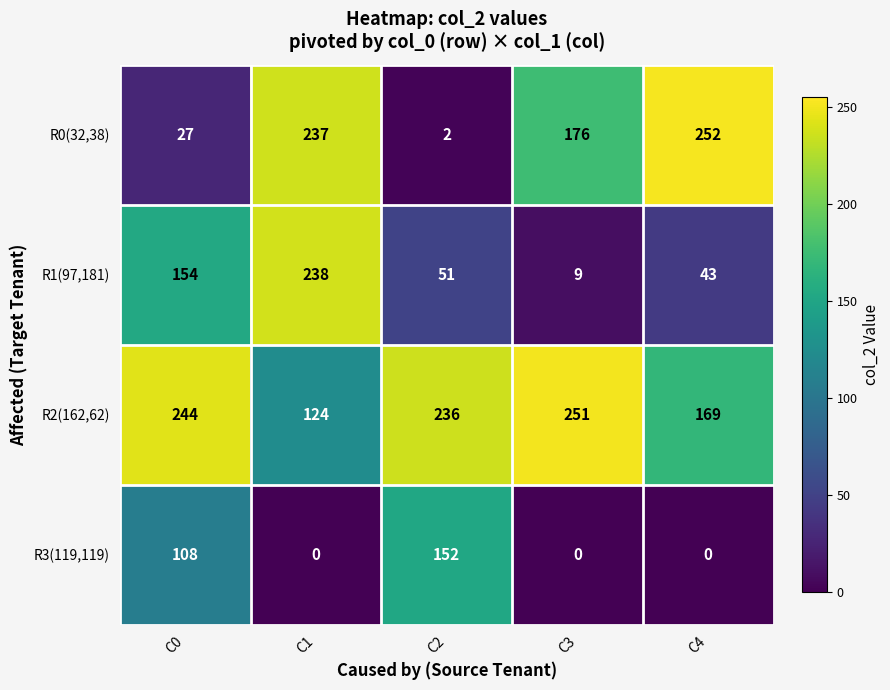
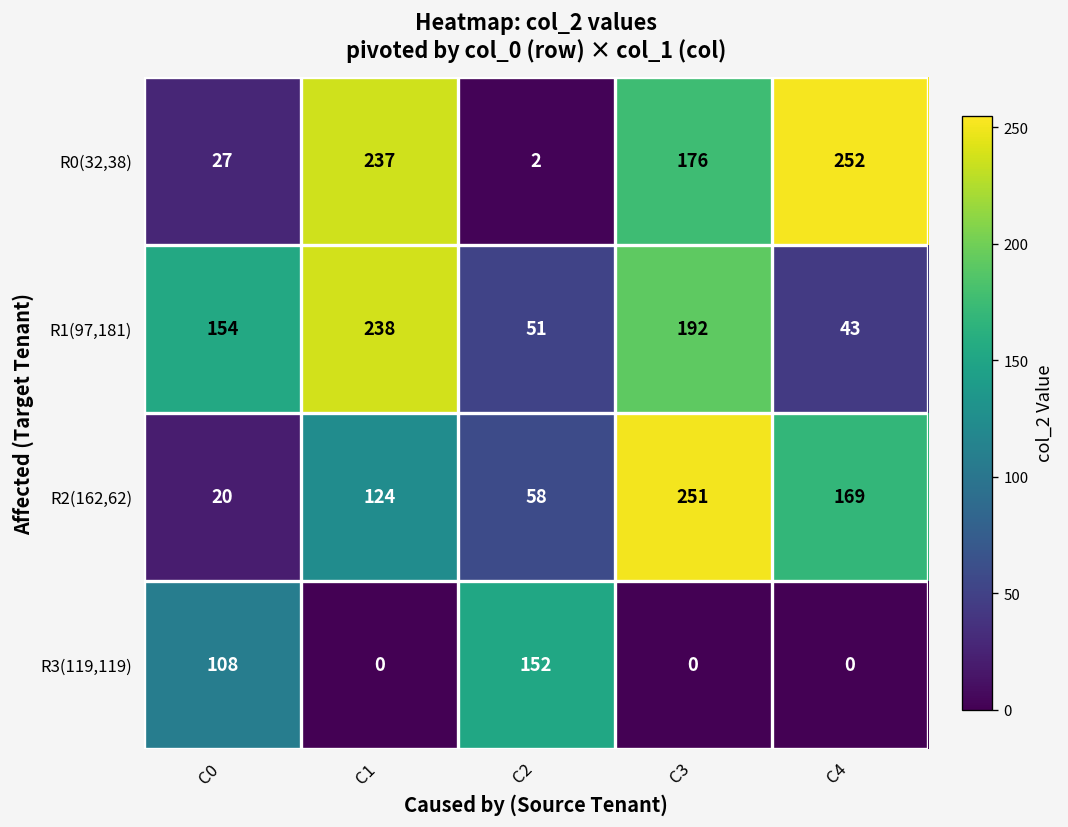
R1(97,181), C3: 9 -> 192
R2(162,62), C0: 244 -> 20
R2(162,62), C2: 236 -> 58
